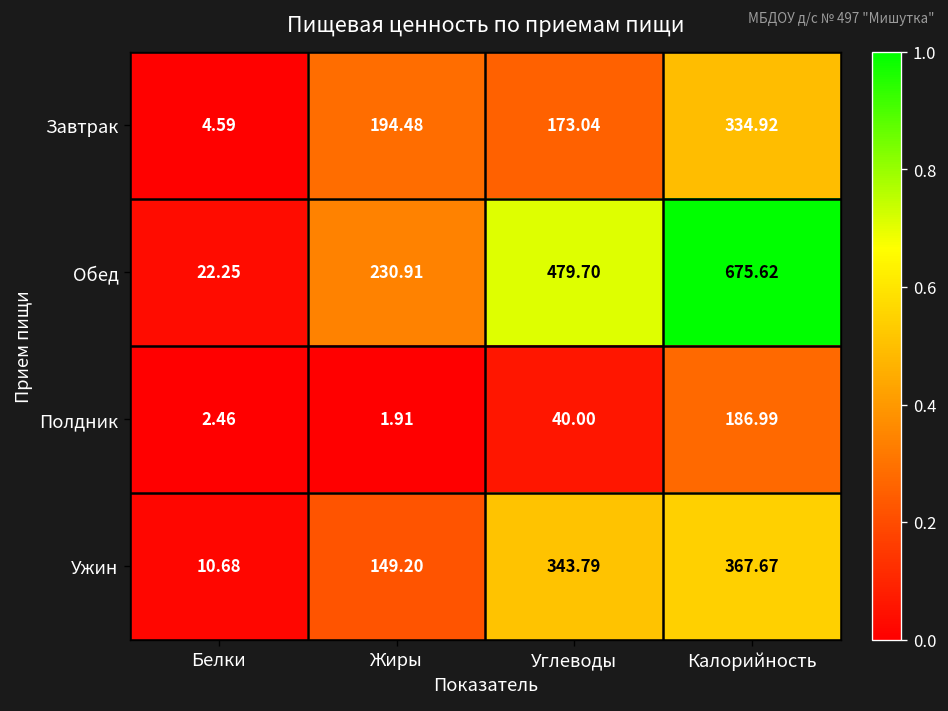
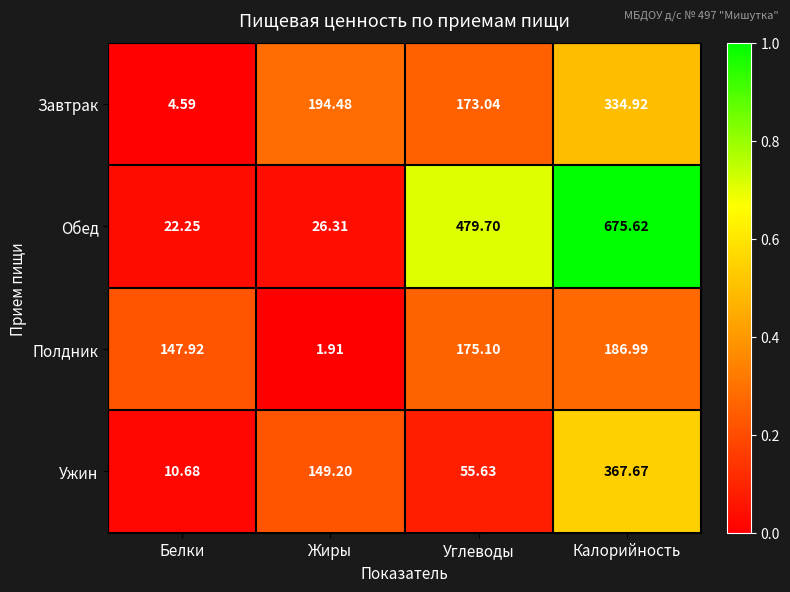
Обед, Жиры: 230.91 -> 26.31
Полдник, Белки: 2.46 -> 147.92
Полдник, Углеводы: 40.00 -> 175.10
Ужин, Углеводы: 343.79 -> 55.63
